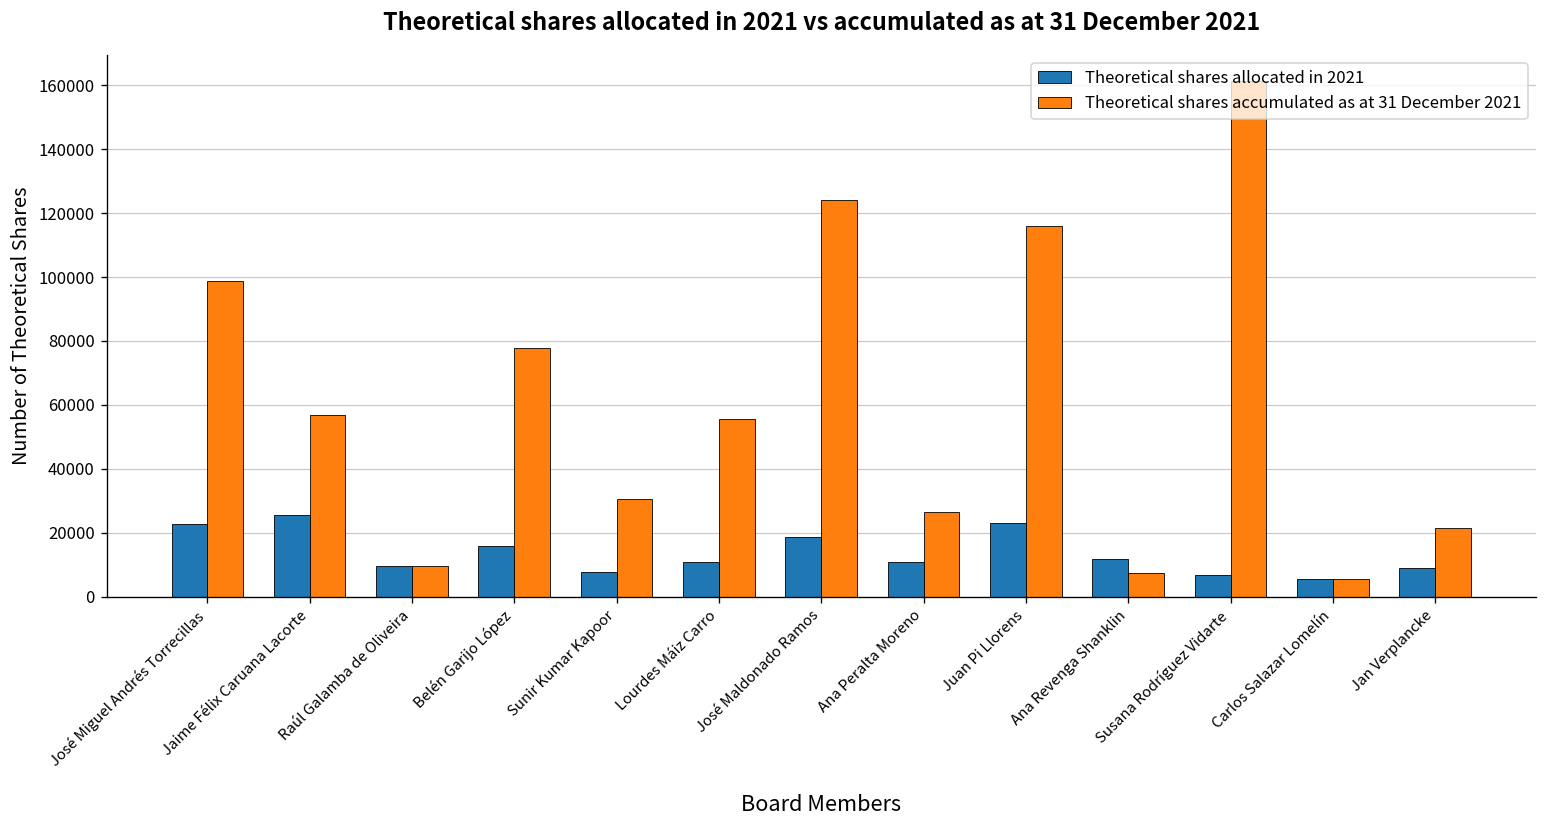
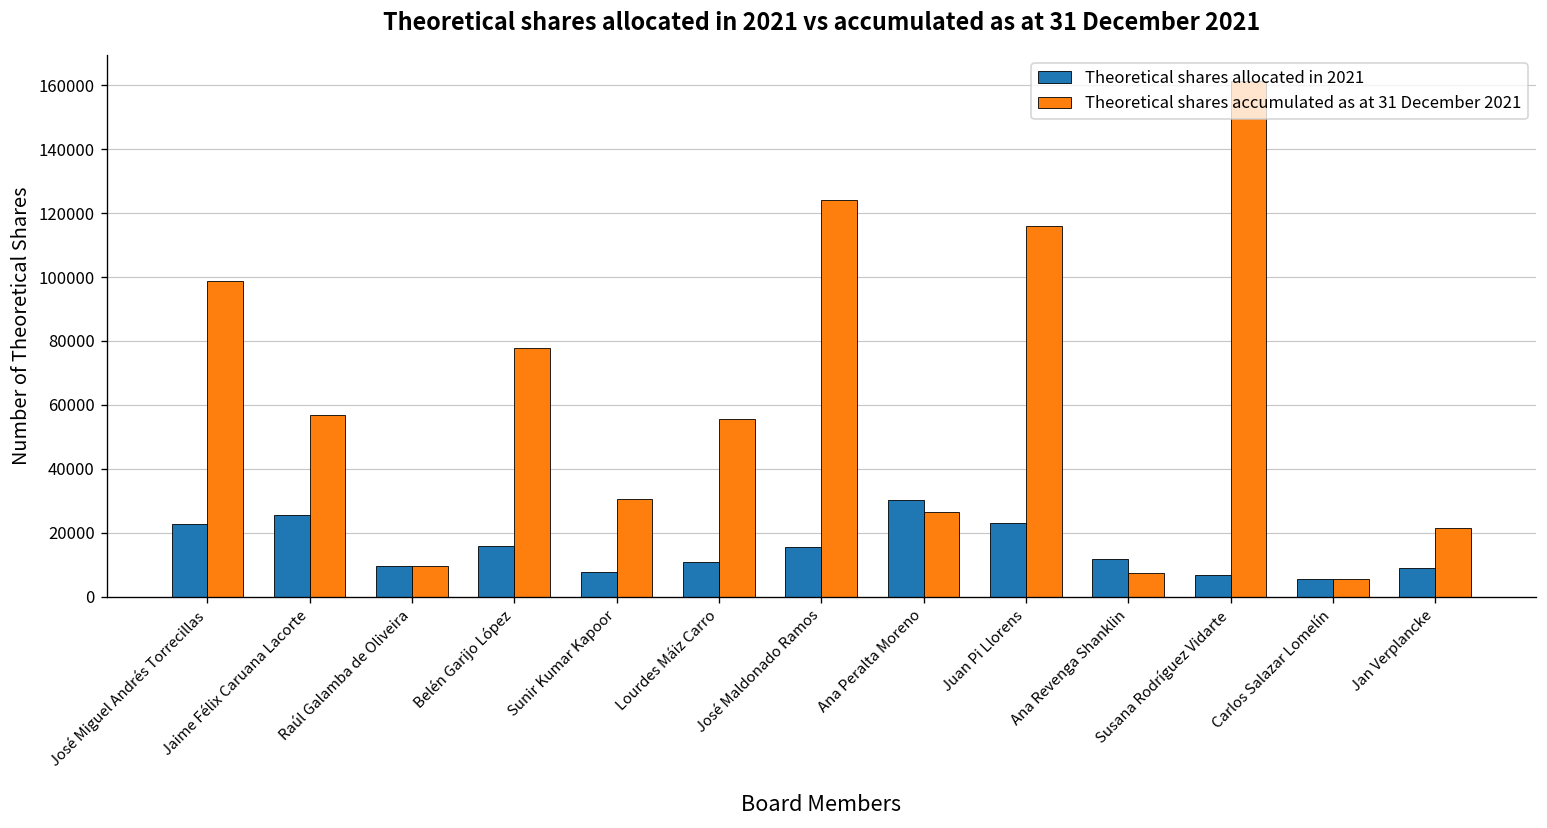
Theoretical shares allocated in 2021, José Maldonado Ramos: 19000 -> 15000
Theoretical shares allocated in 2021, Ana Peralta Moreno: 11000 -> 30000
